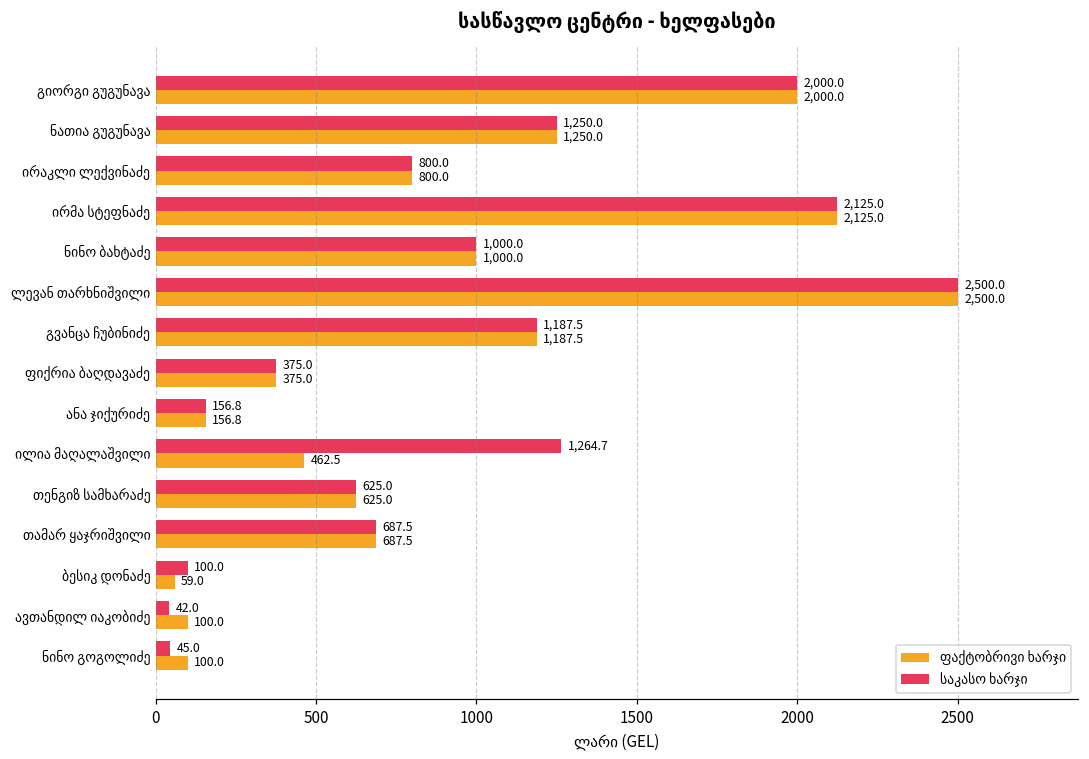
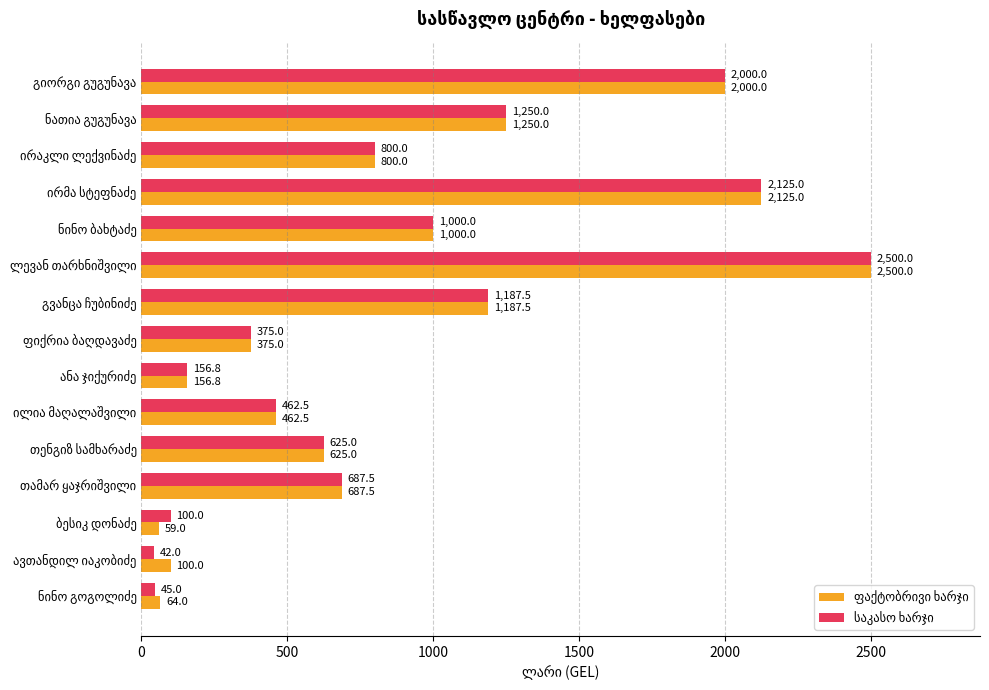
საკასო ხარჯი, ილია მაღალაშვილი: 1,264.7 -> 462.5
ფაქტობრივი ხარჯი, ნინო გოგოლიძე: 100.0 -> 64.0
